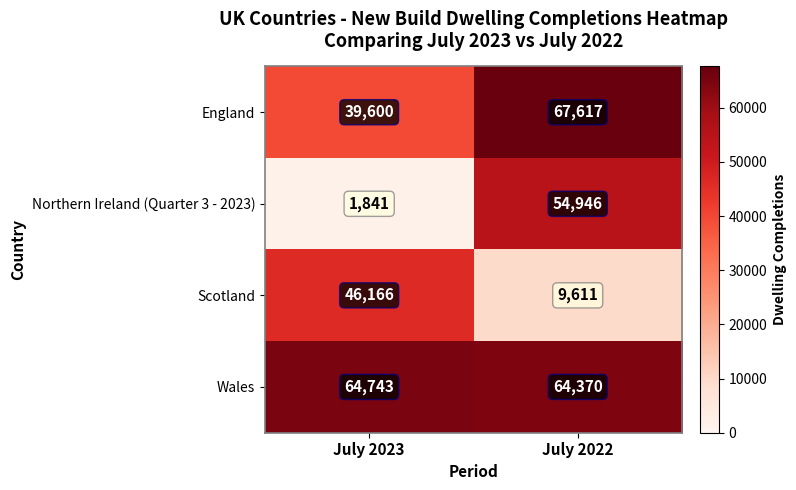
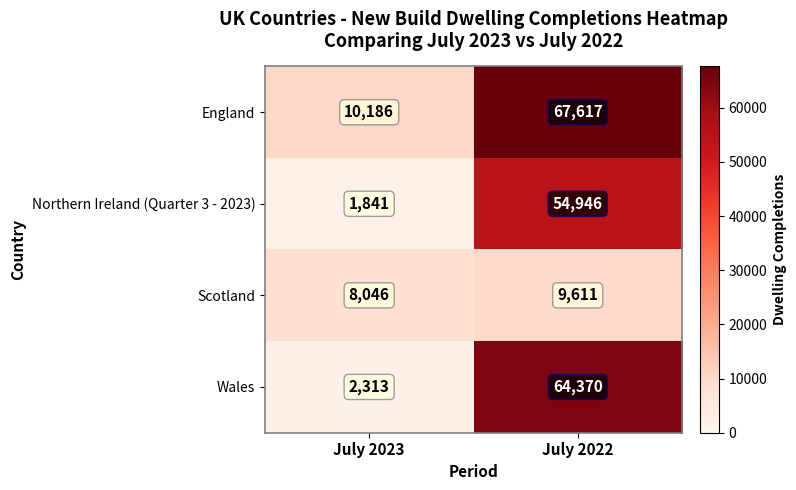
England, July 2023: 39,600 -> 10,186
Scotland, July 2023: 46,166 -> 8,046
Wales, July 2023: 64,743 -> 2,313
